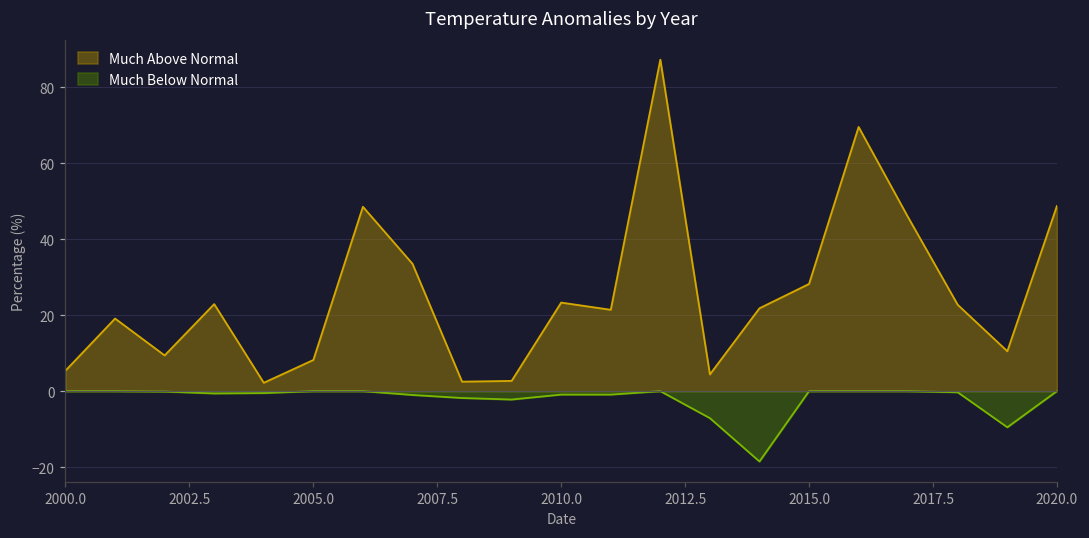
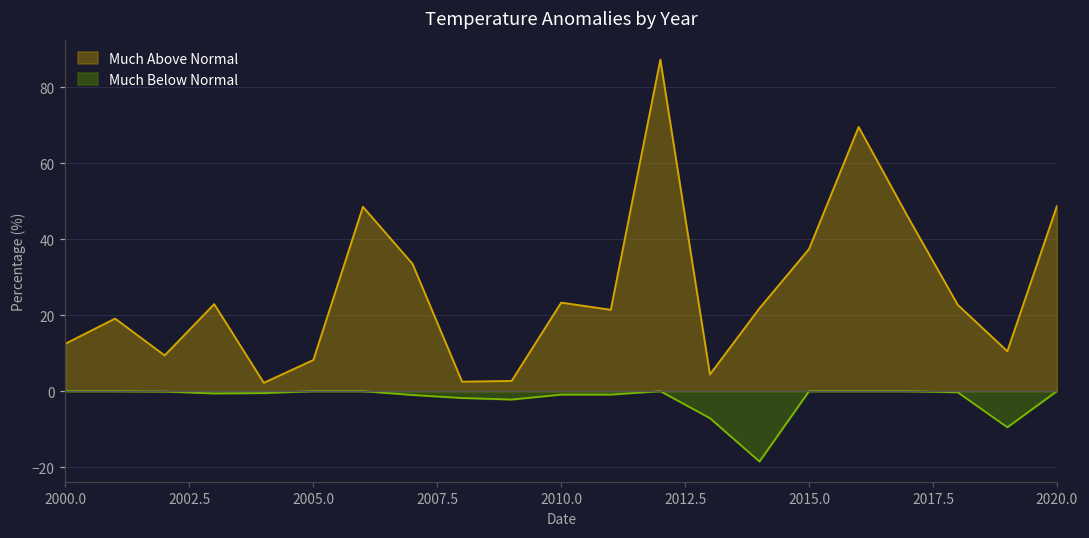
Much Above Normal, 2000.0: 5 -> 13
Much Above Normal, 2015.0: 28 -> 37
